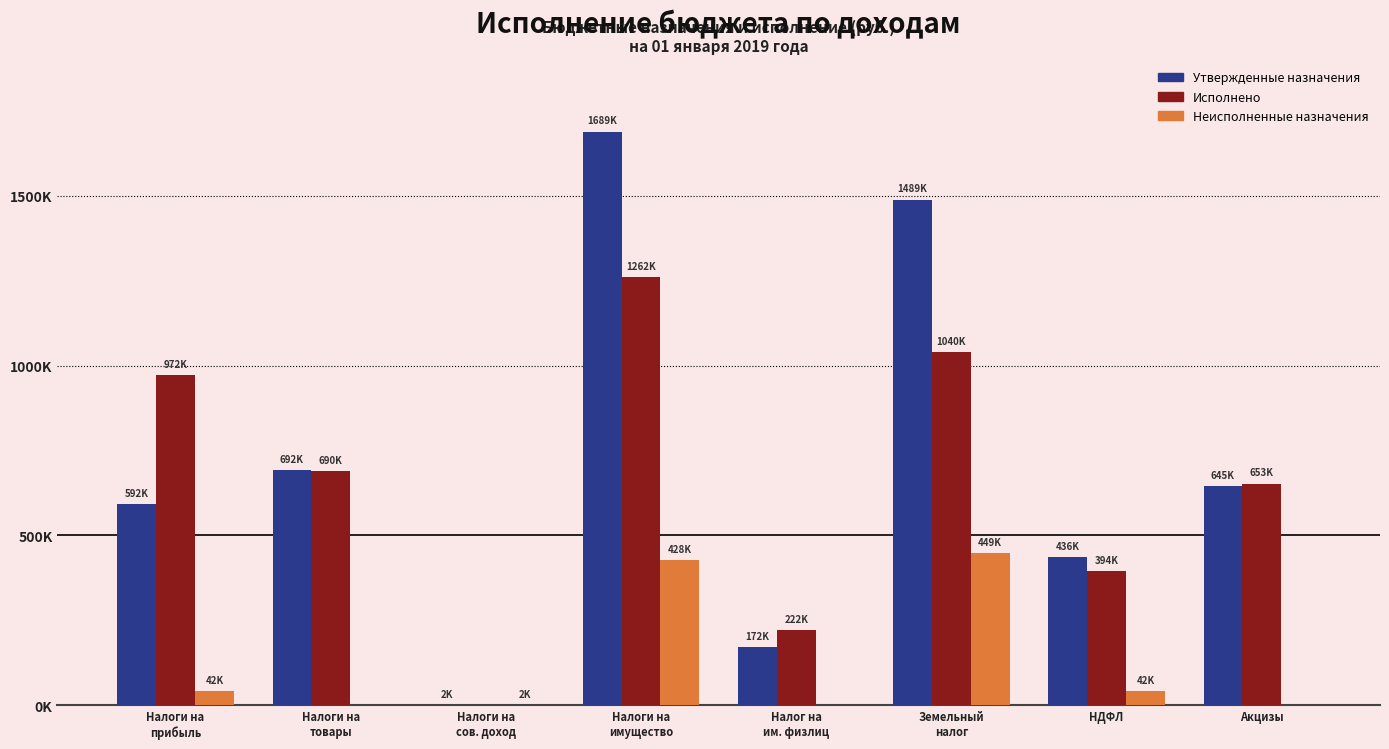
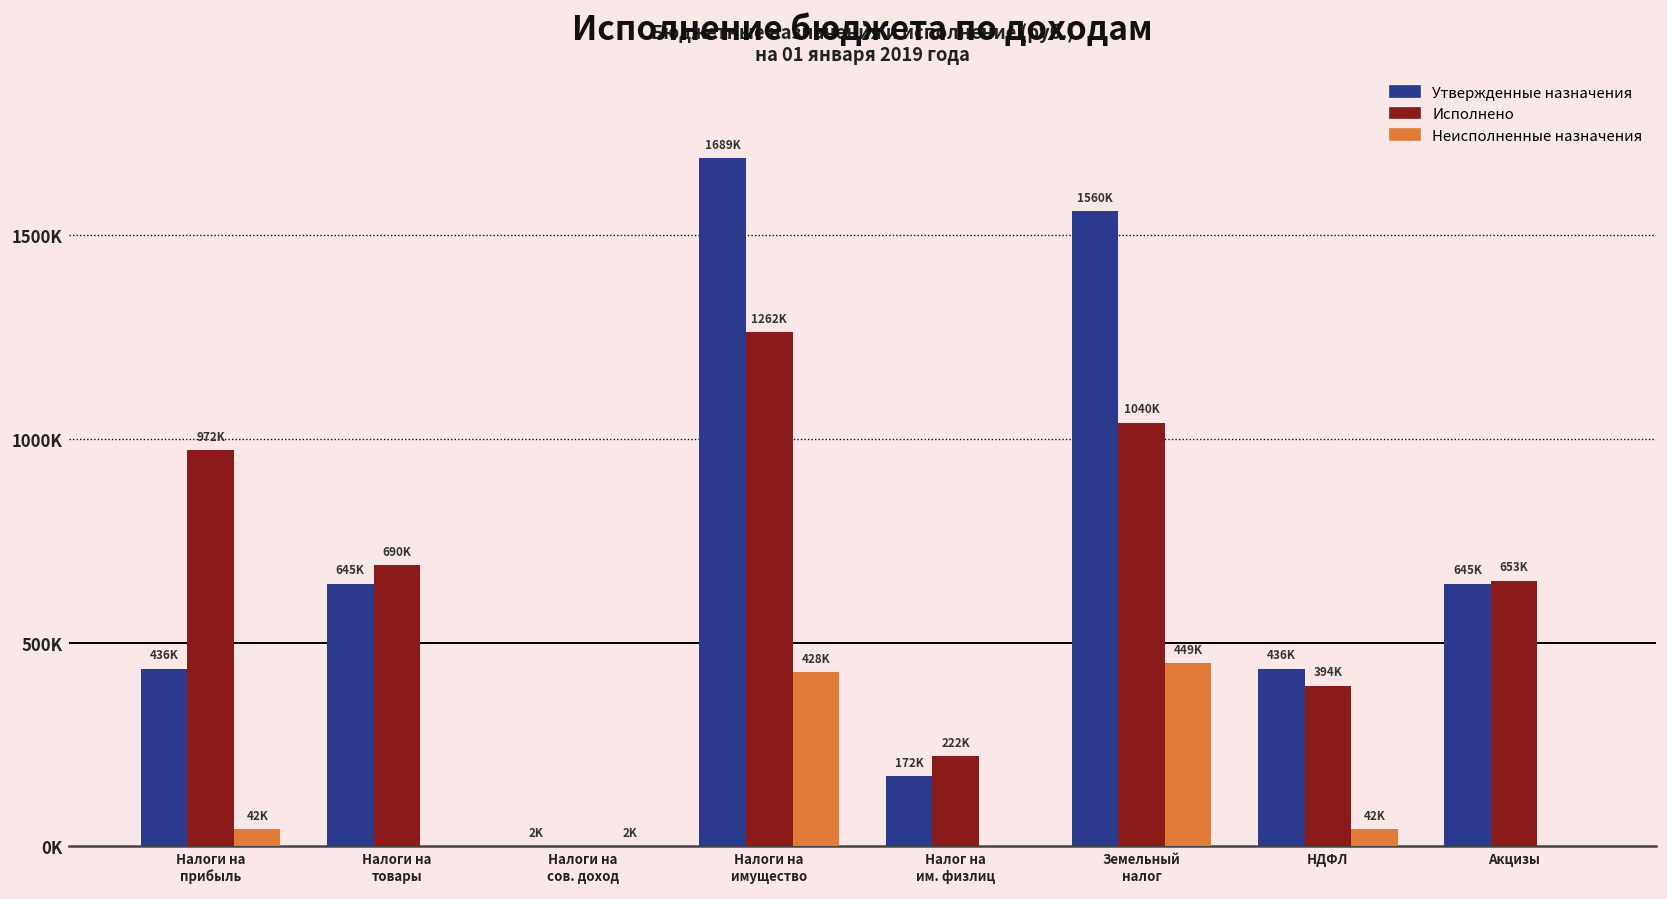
Утвержденные назначения, Налоги на прибыль: 592K -> 436K
Утвержденные назначения, Налоги на товары: 692K -> 645K
Утвержденные назначения, Земельный налог: 1489K -> 1560K
